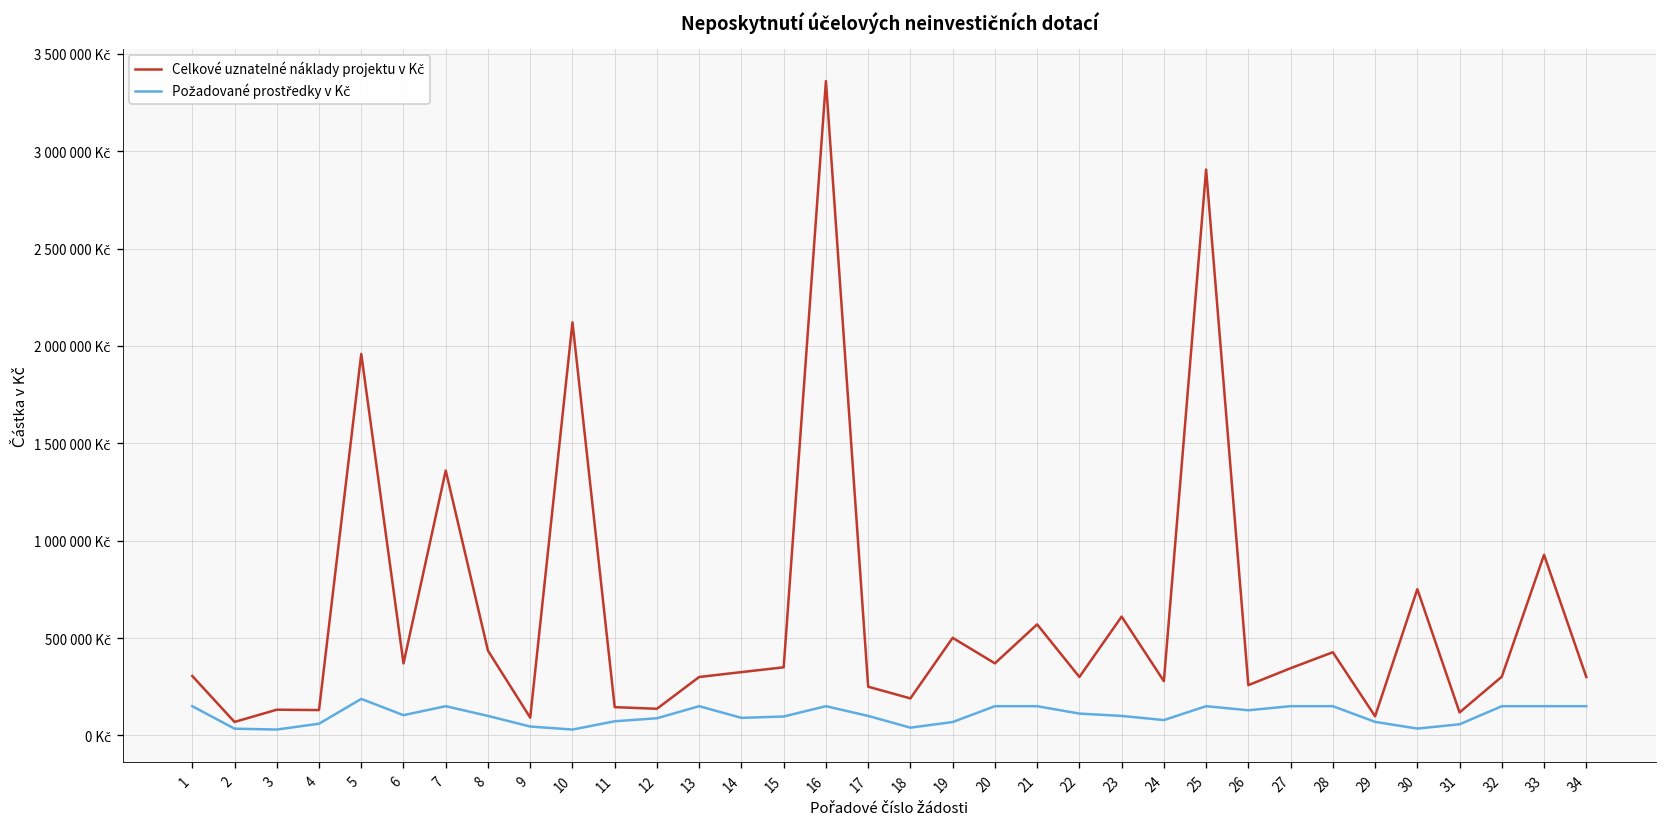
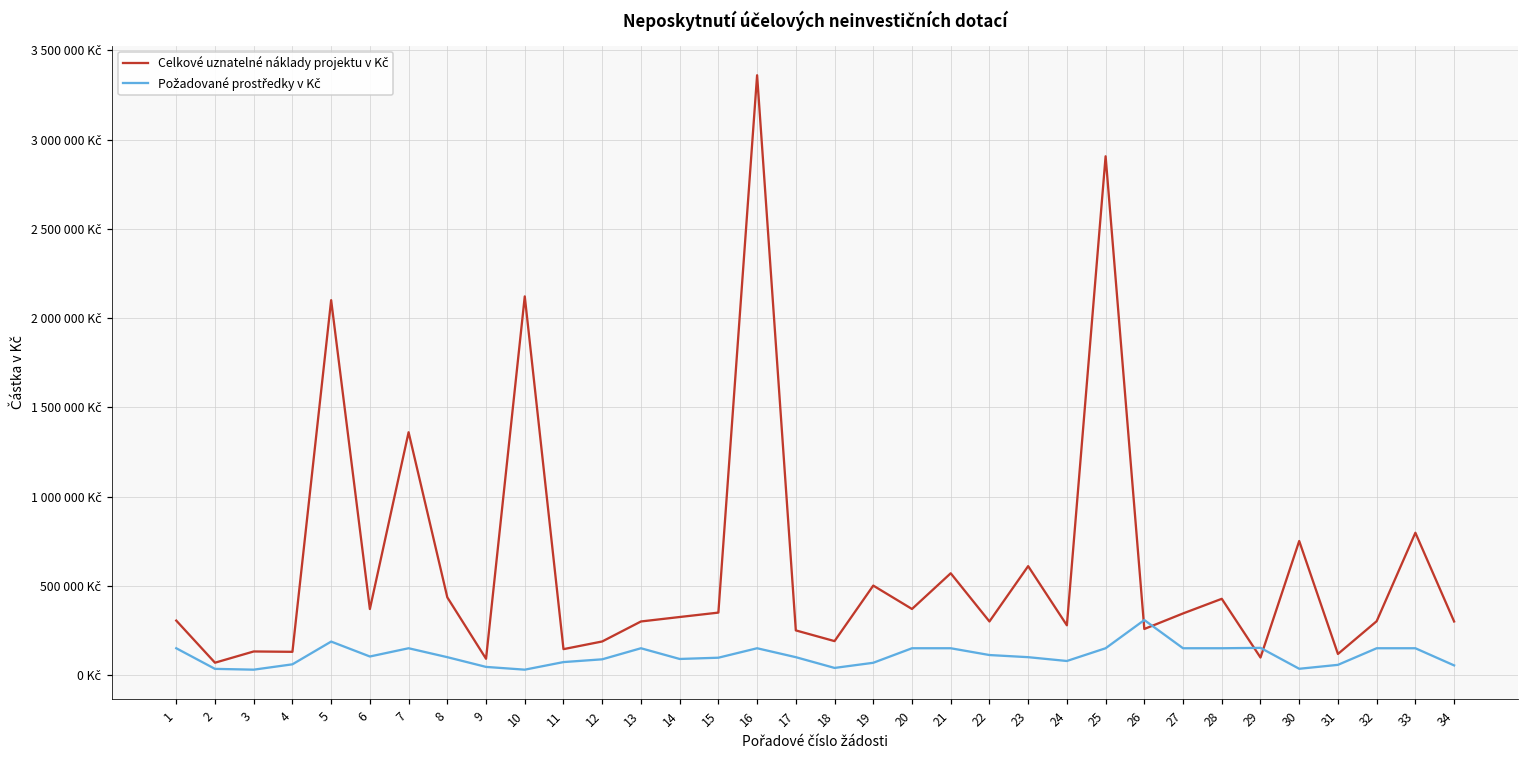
Celkové uznatelné náklady projektu v Kč, 5: 1960000 Kč -> 2100000 Kč
Celkové uznatelné náklady projektu v Kč, 12: 140000 Kč -> 190000 Kč
Požadované prostředky v Kč, 26: 130000 Kč -> 310000 Kč
Požadované prostředky v Kč, 29: 70000 Kč -> 150000 Kč
Celkové uznatelné náklady projektu v Kč, 33: 930000 Kč -> 800000 Kč
Požadované prostředky v Kč, 34: 150000 Kč -> 50000 Kč
